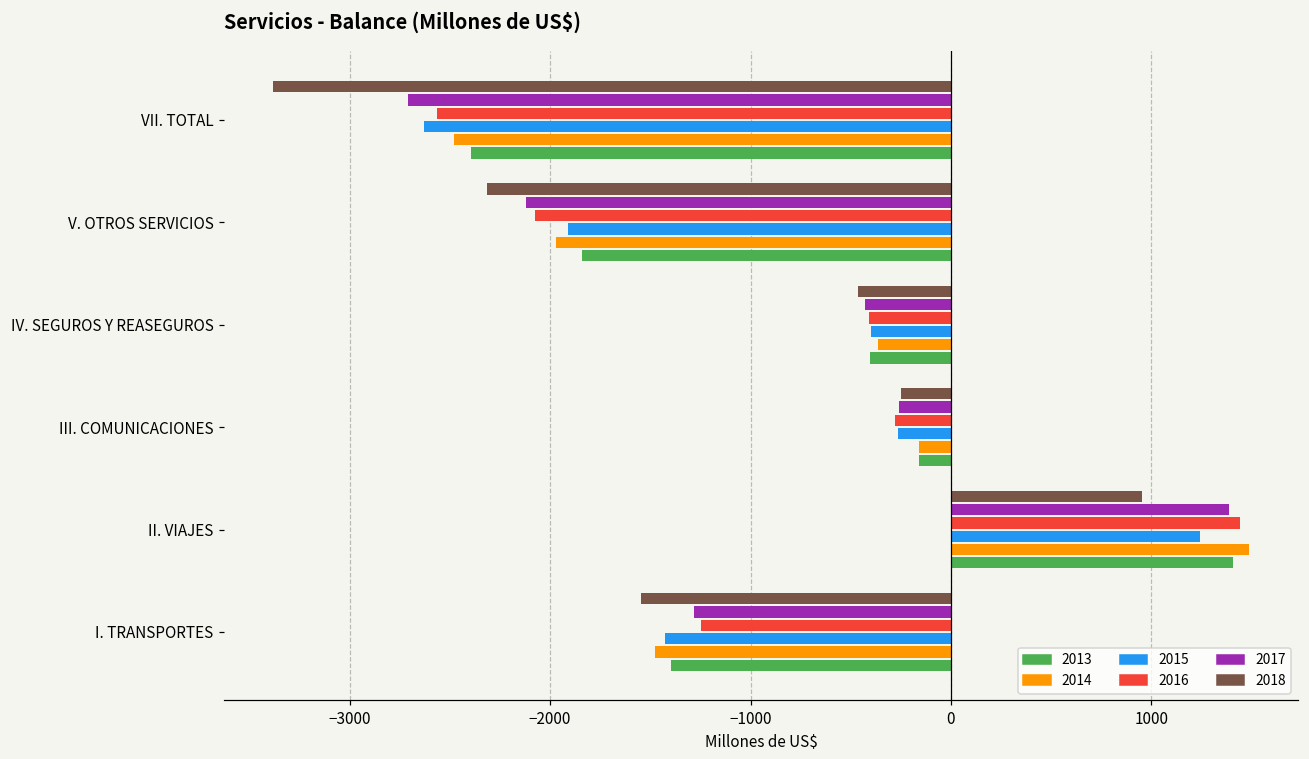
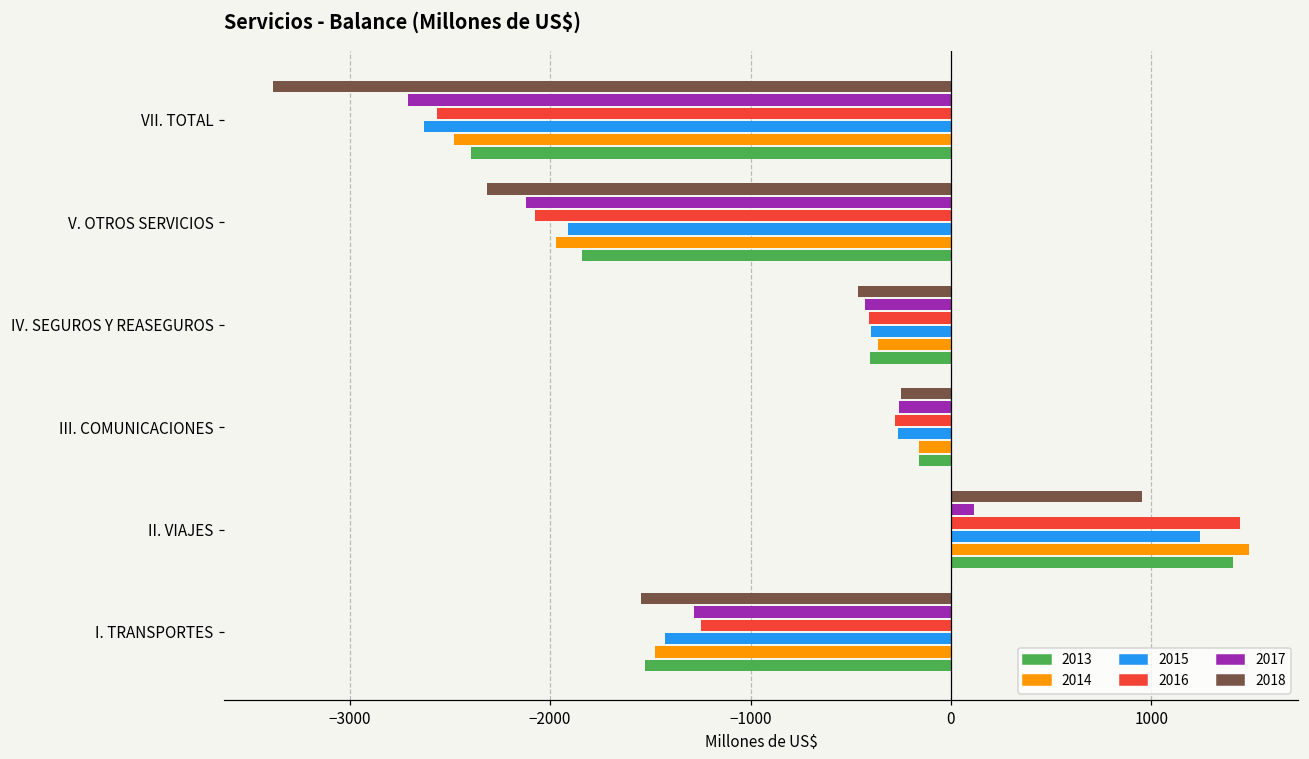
2017, II. VIAJES: 1390 -> 110
2013, I. TRANSPORTES: -1400 -> -1520
